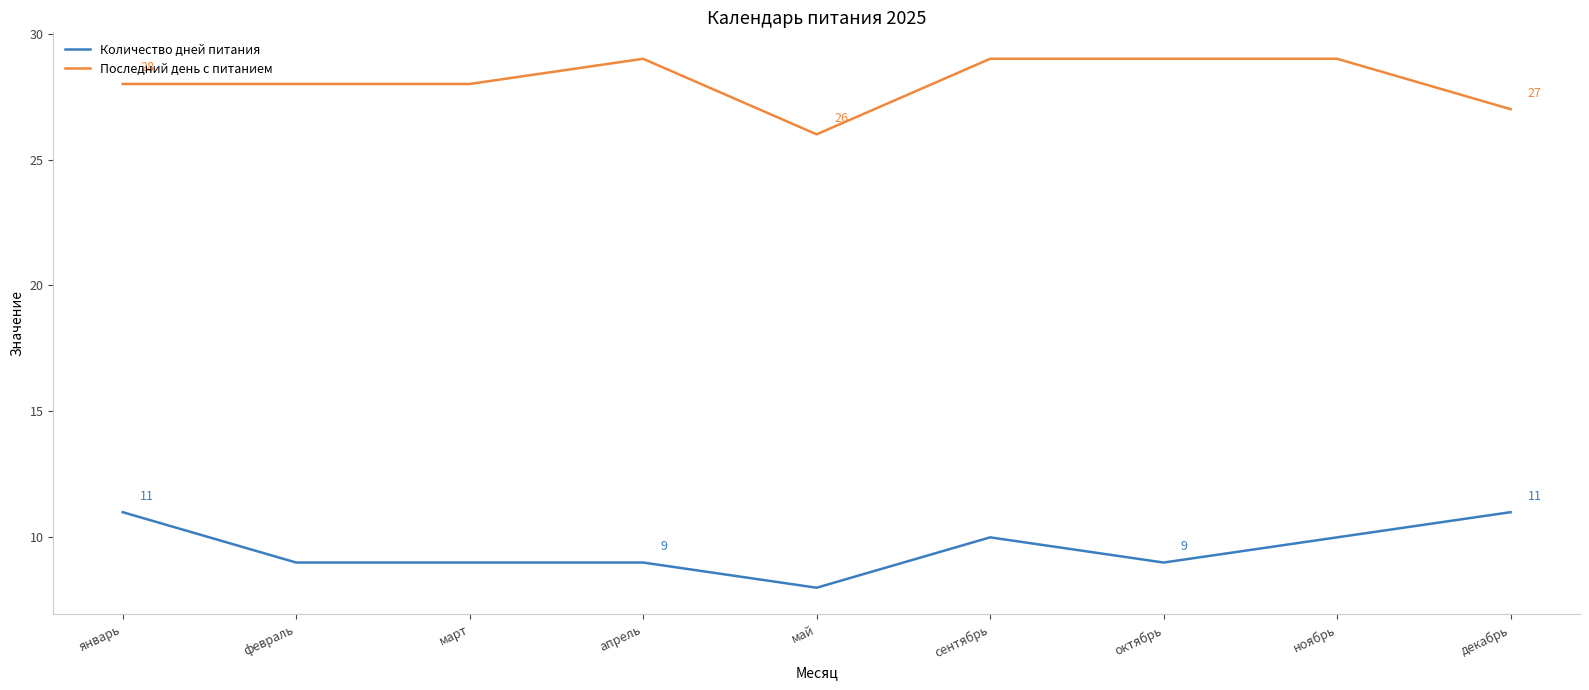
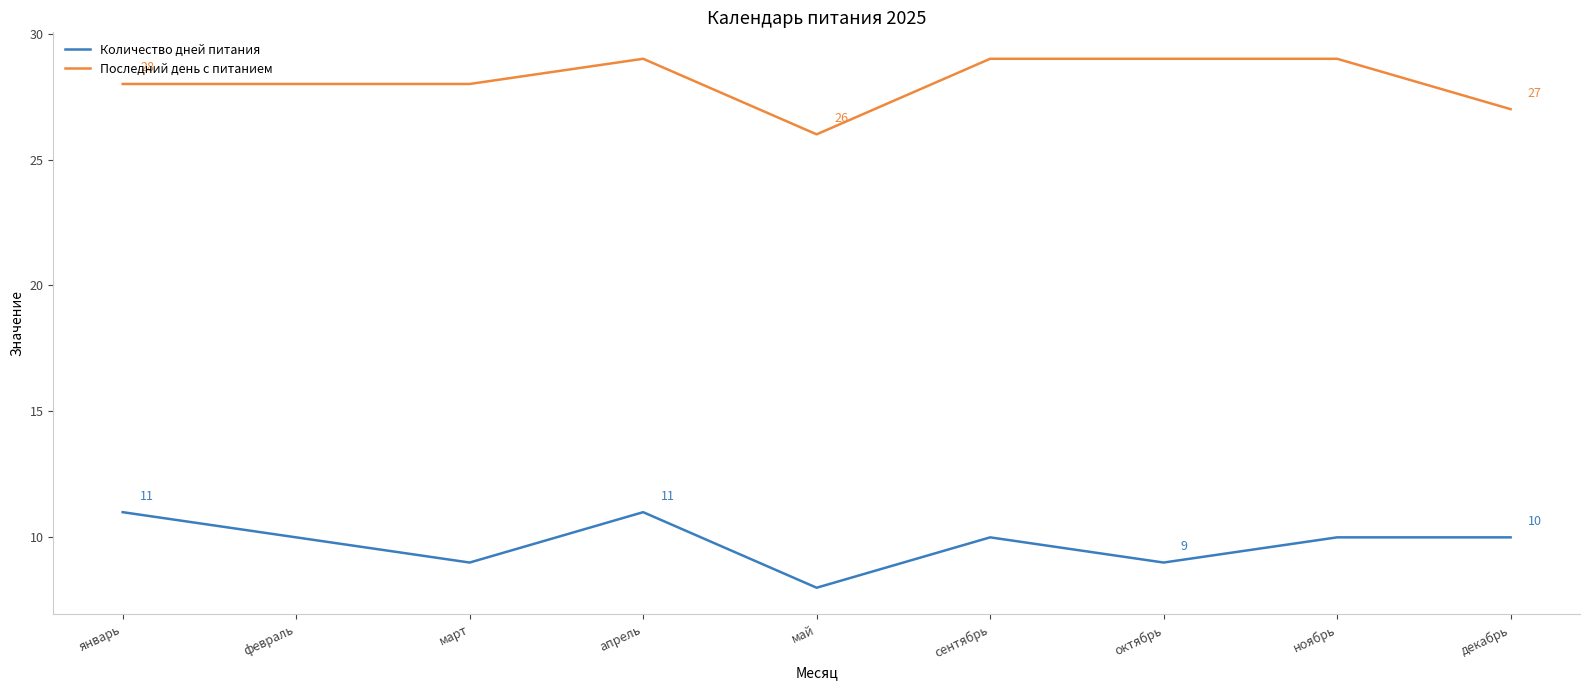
Количество дней питания, февраль: 9 -> 10
Количество дней питания, апрель: 9 -> 11
Количество дней питания, декабрь: 11 -> 10
